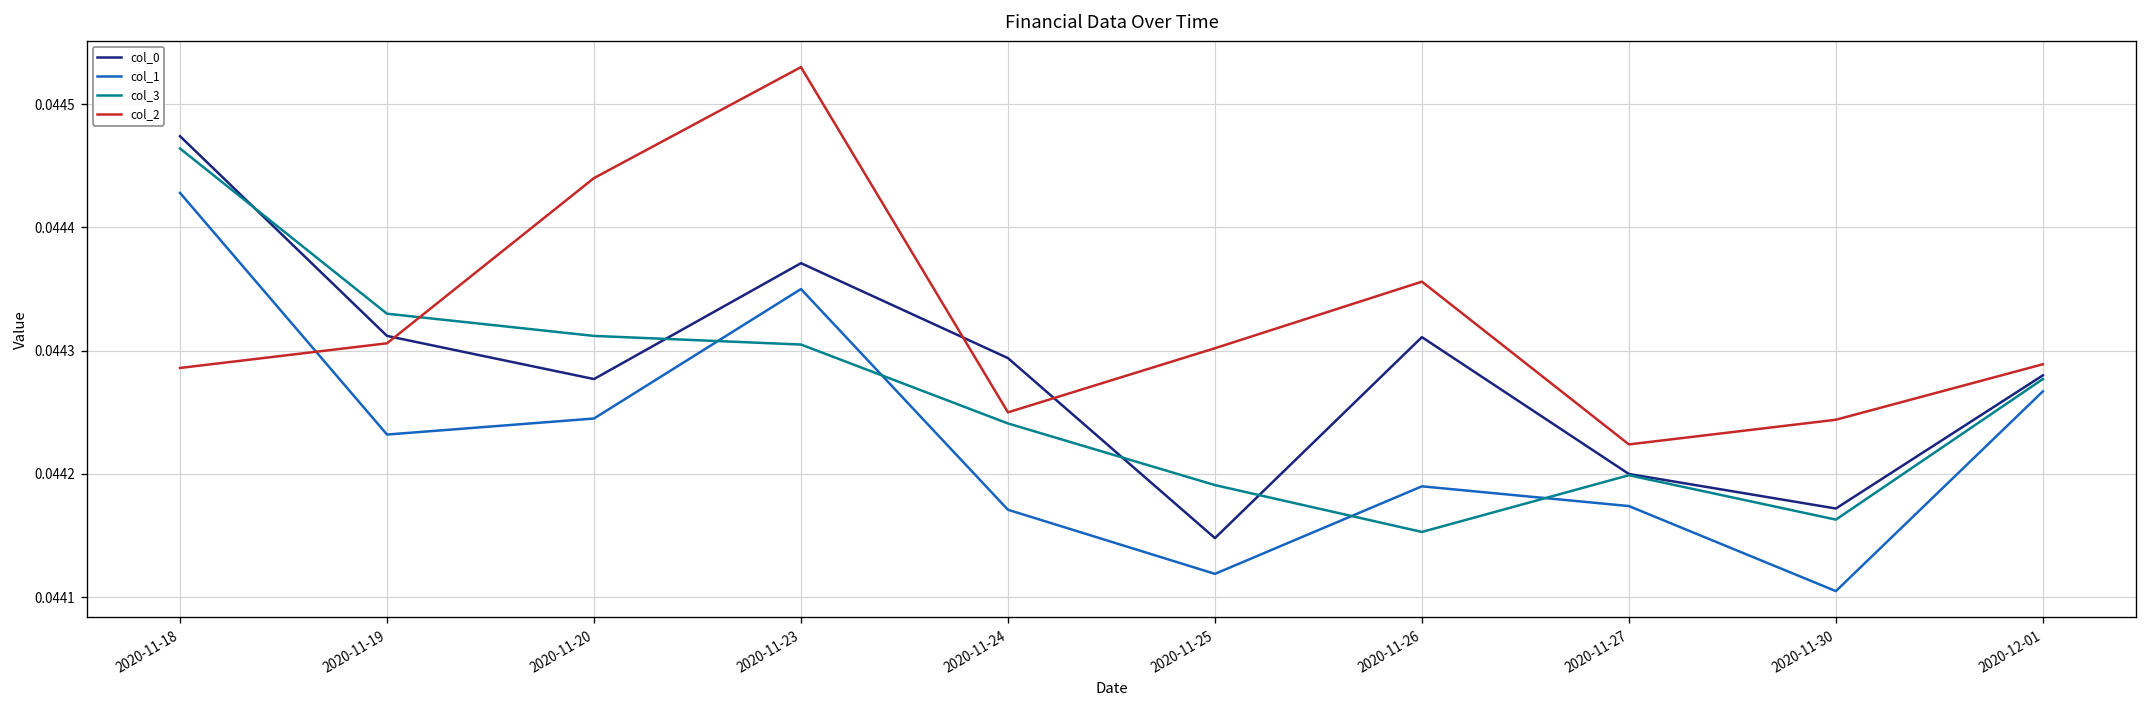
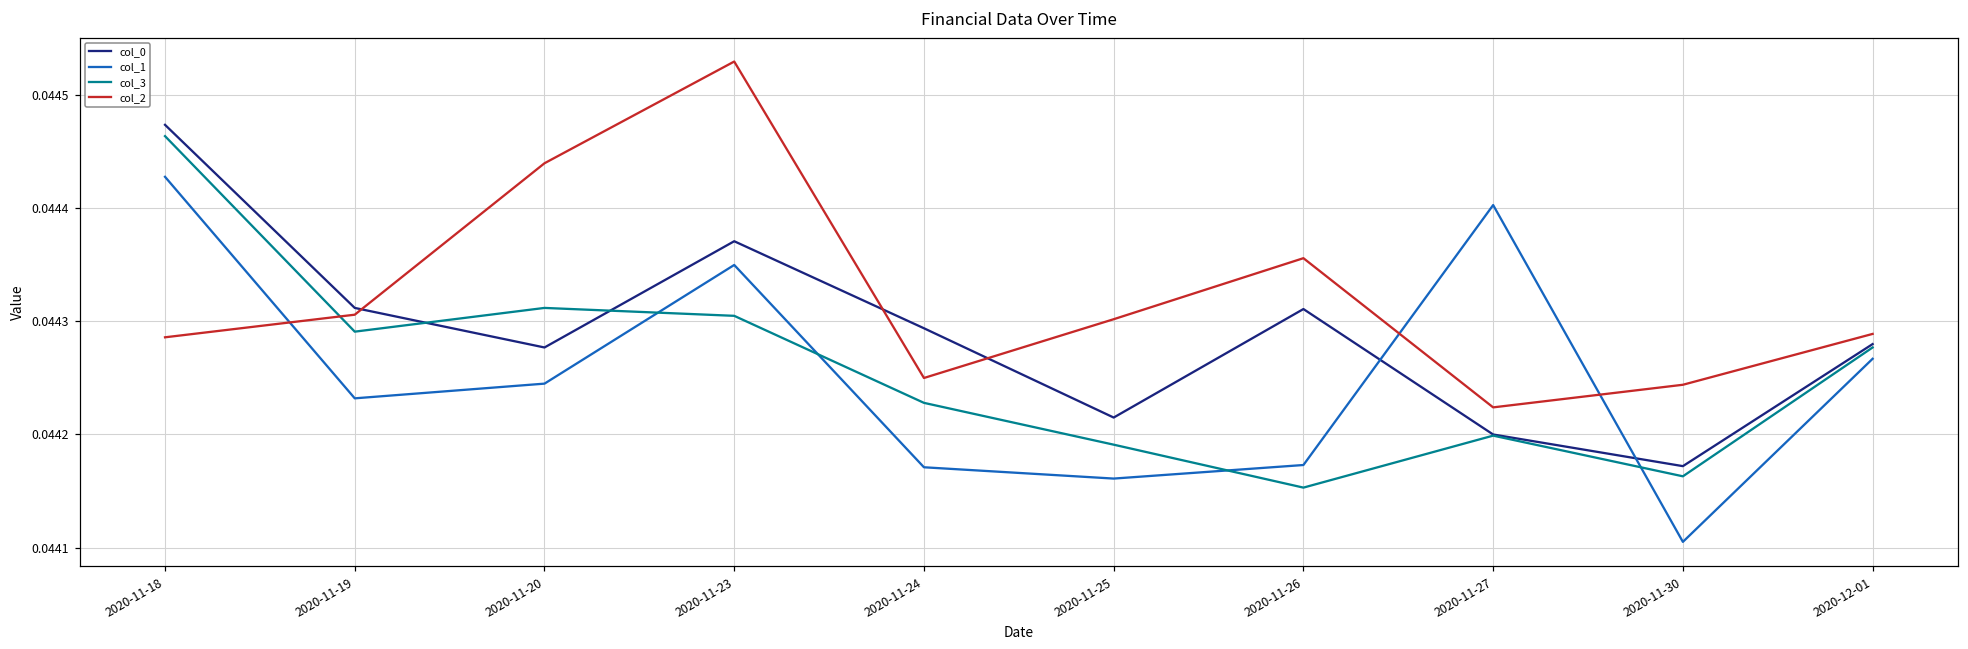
col_3, 2020-11-19: 0.044330 -> 0.044291
col_3, 2020-11-24: 0.044241 -> 0.044228
col_0, 2020-11-25: 0.044148 -> 0.044215
col_1, 2020-11-25: 0.044119 -> 0.044161
col_1, 2020-11-26: 0.044190 -> 0.044173
col_1, 2020-11-27: 0.044174 -> 0.044403
